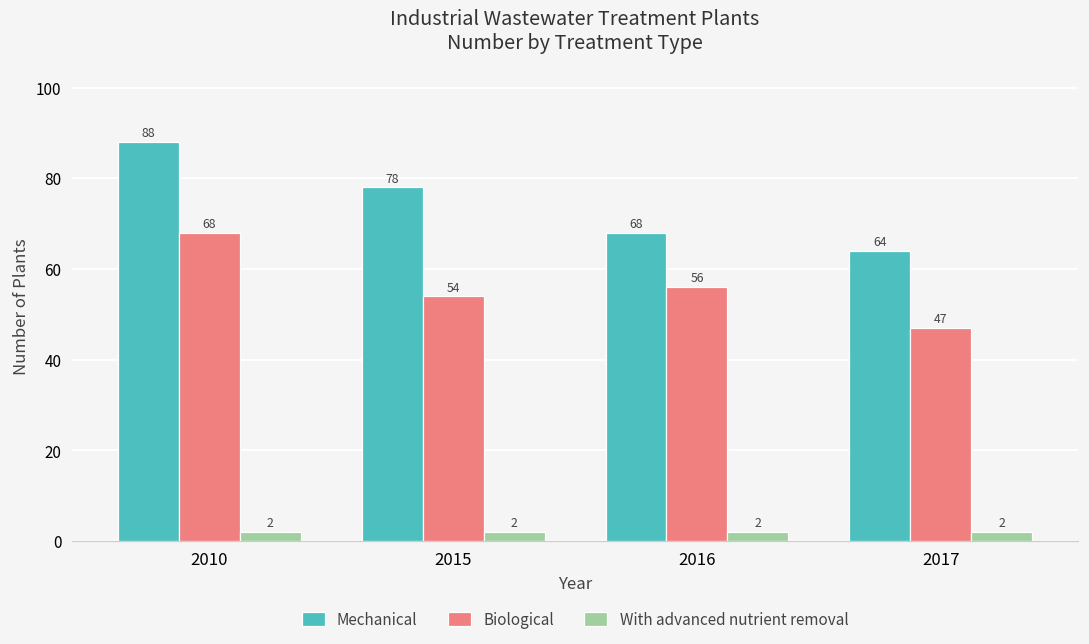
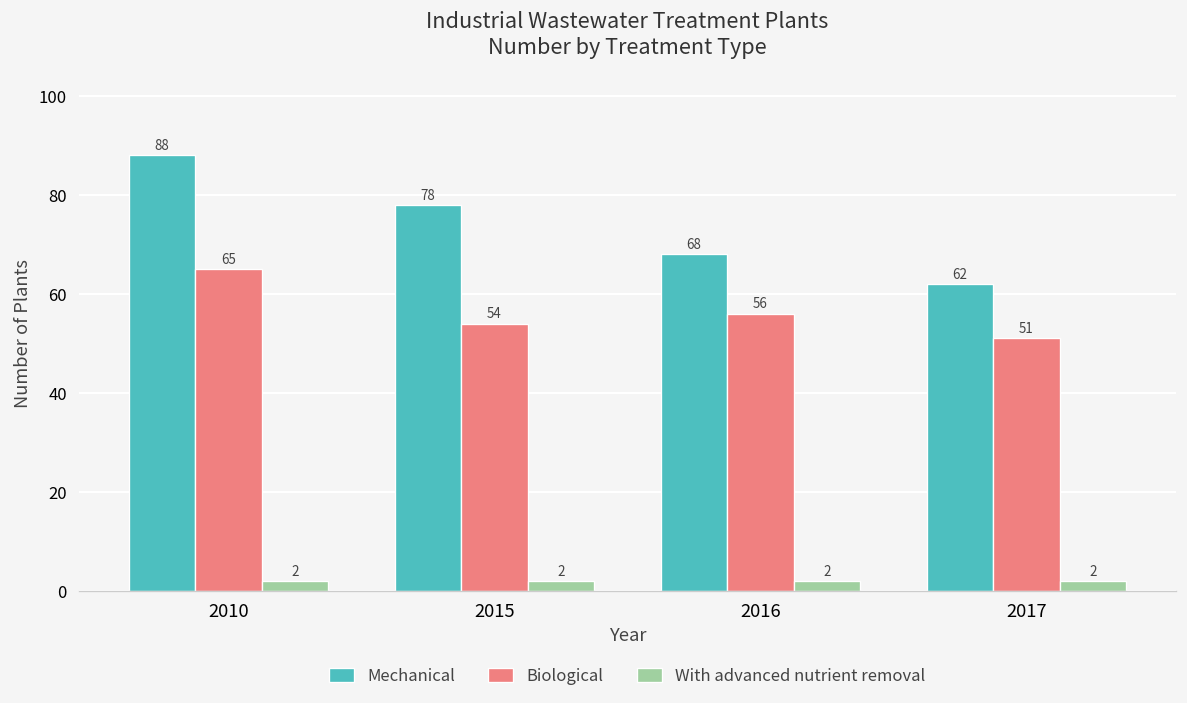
Biological, 2010: 68 -> 65
Mechanical, 2017: 64 -> 62
Biological, 2017: 47 -> 51
